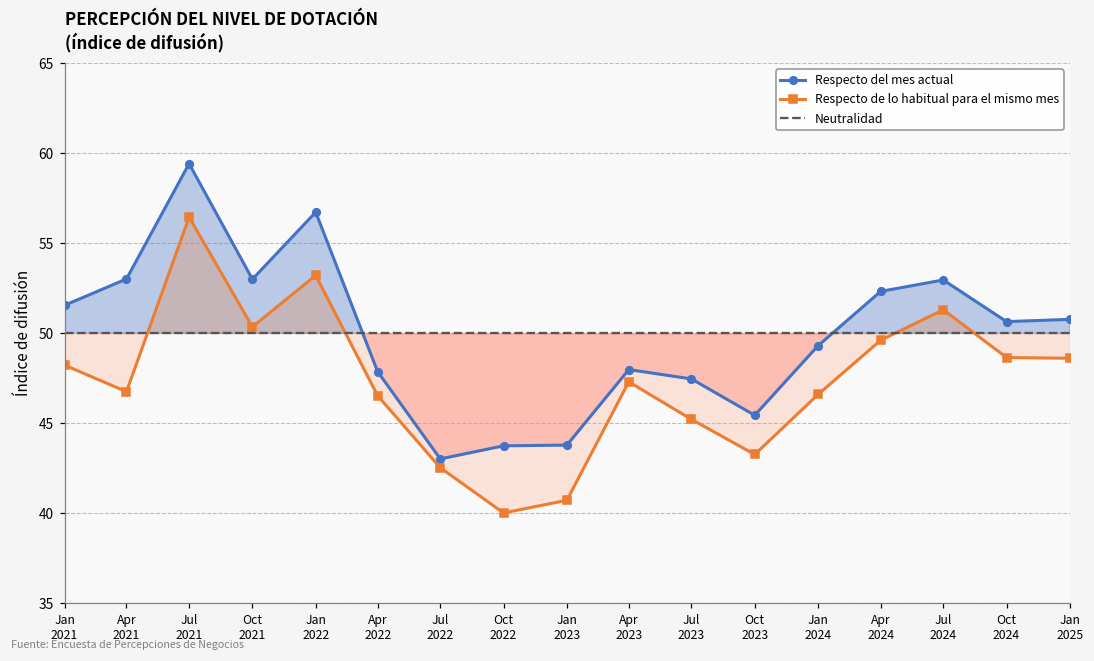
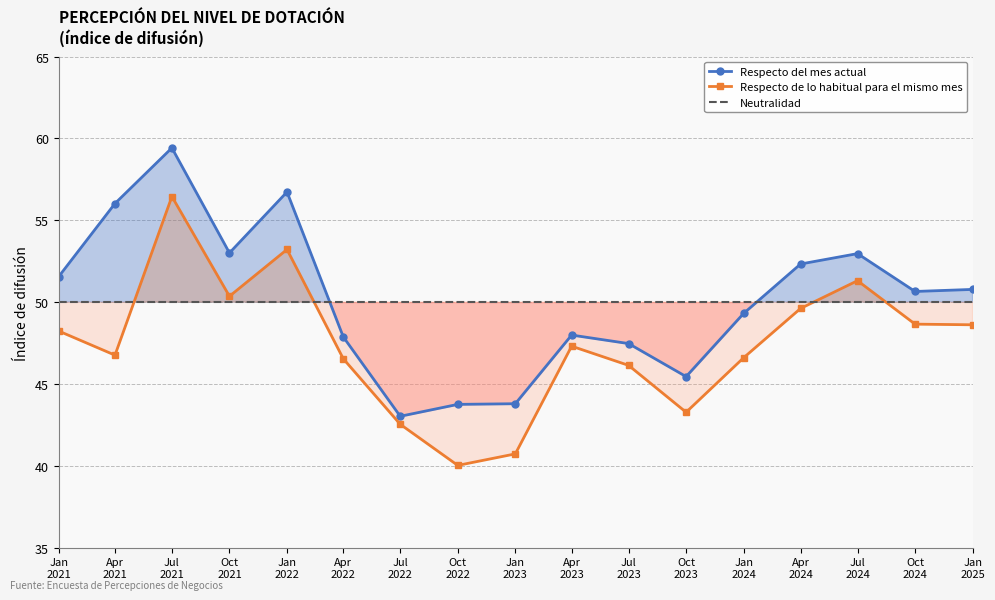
Respecto del mes actual, Apr 2021: 53.0 -> 56.0
Respecto de lo habitual para el mismo mes, Jul 2023: 45.2 -> 46.1
